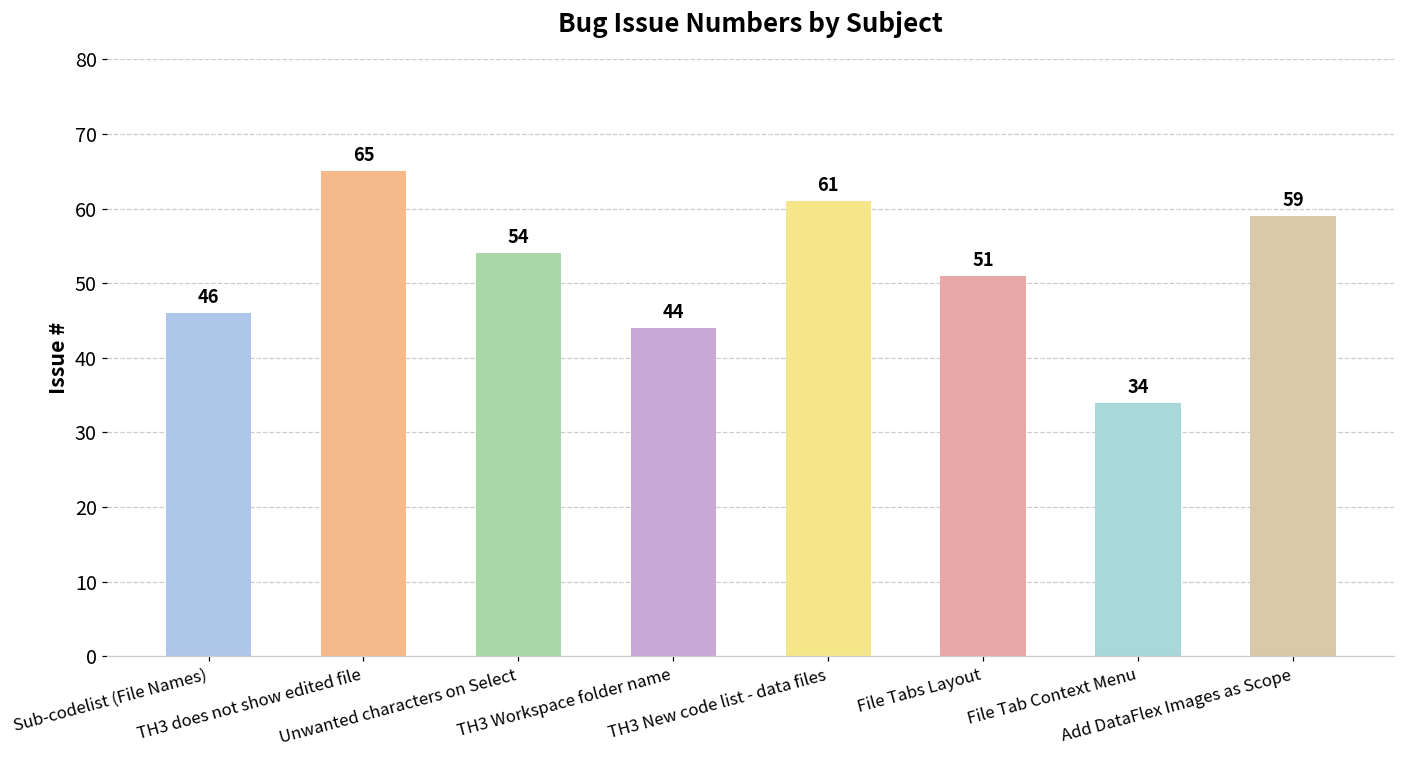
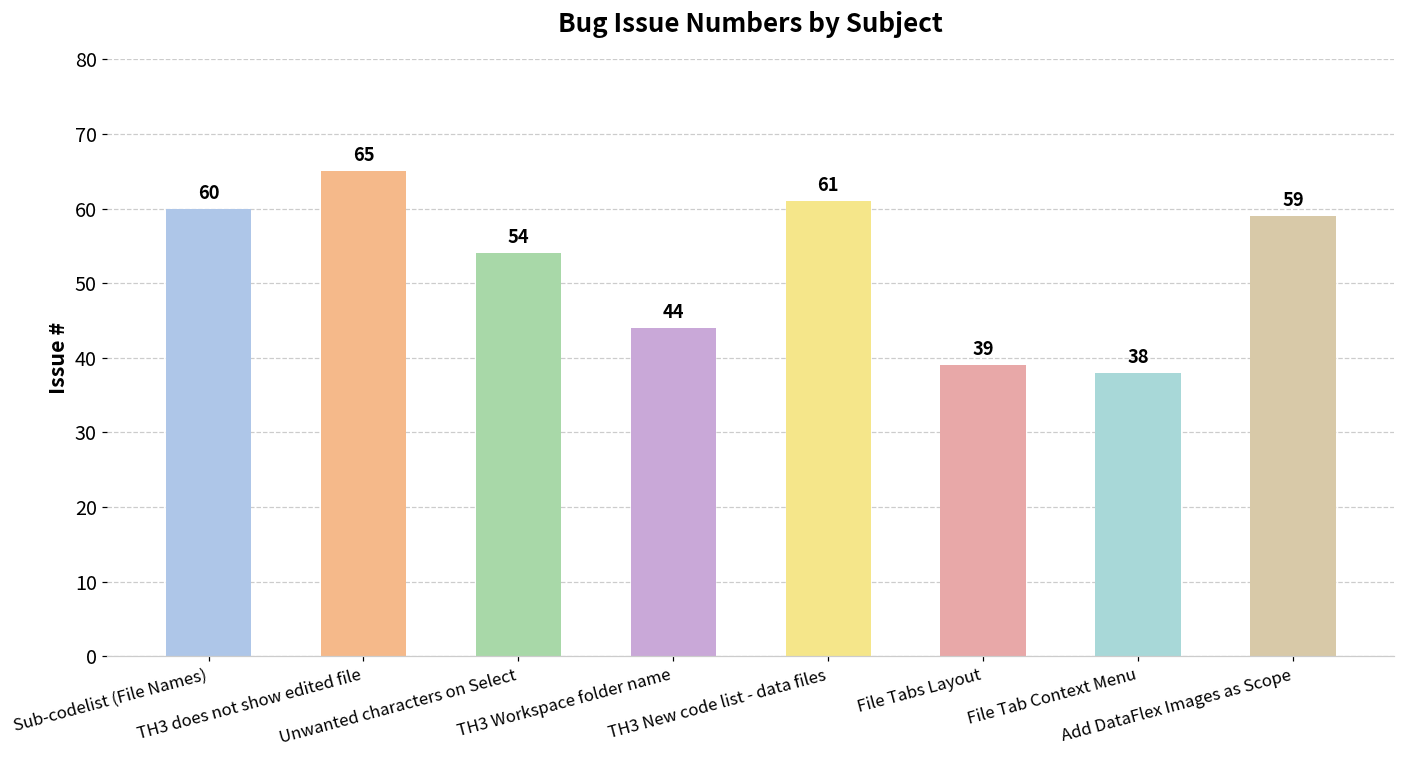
Sub-codelist (File Names): 46 -> 60
File Tabs Layout: 51 -> 39
File Tab Context Menu: 34 -> 38
